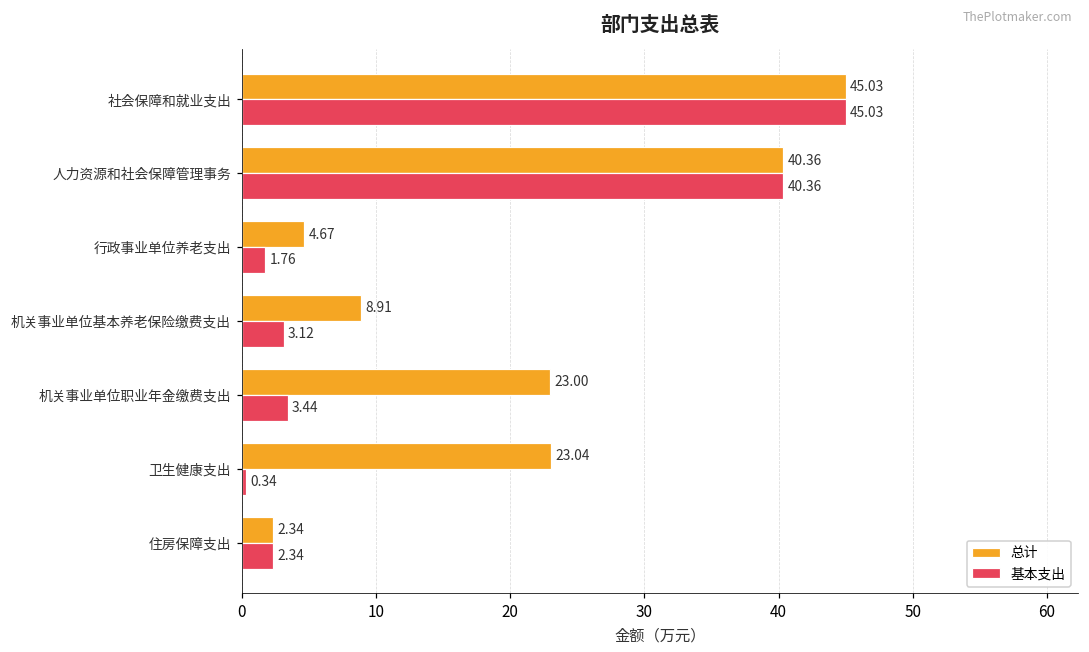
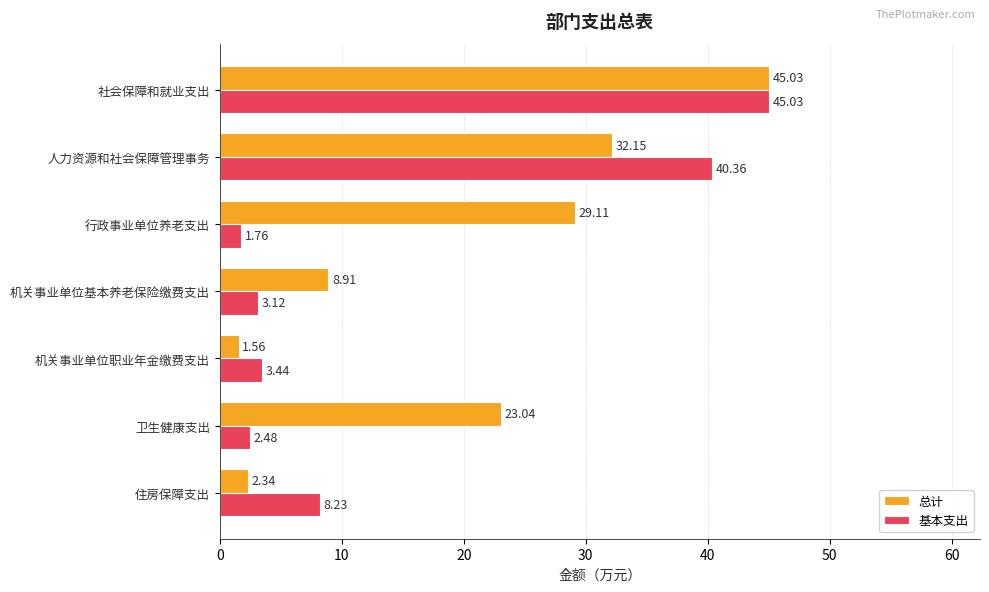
总计, 人力资源和社会保障管理事务: 40.36 -> 32.15
总计, 行政事业单位养老支出: 4.67 -> 29.11
总计, 机关事业单位职业年金缴费支出: 23.00 -> 1.56
基本支出, 卫生健康支出: 0.34 -> 2.48
基本支出, 住房保障支出: 2.34 -> 8.23
